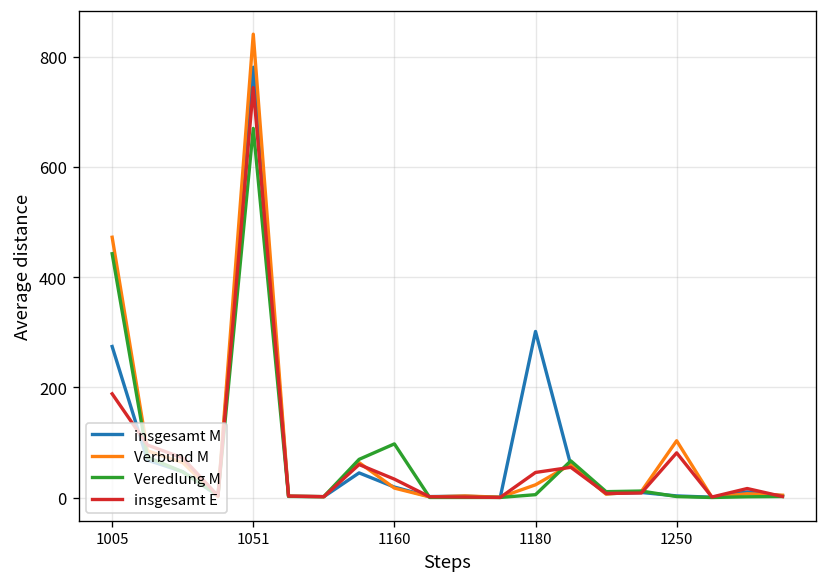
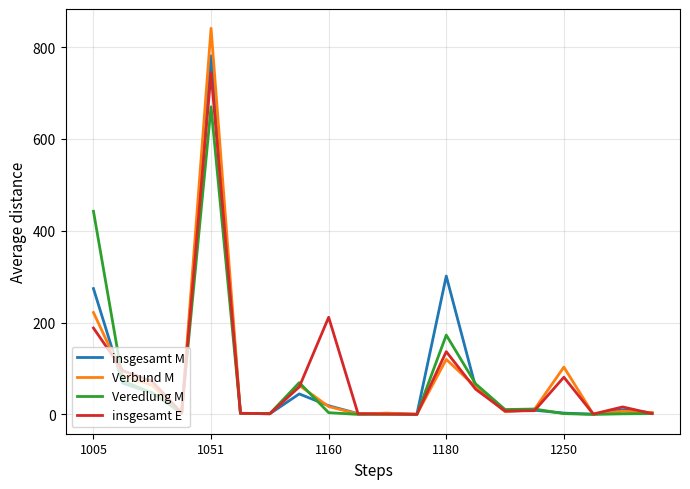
Verbund M, 1005: 470 -> 220
Veredlung M, 1160: 100 -> 0
insgesamt E, 1160: 30 -> 210
Verbund M, 1180: 20 -> 120
Veredlung M, 1180: 10 -> 170
insgesamt E, 1180: 50 -> 140
